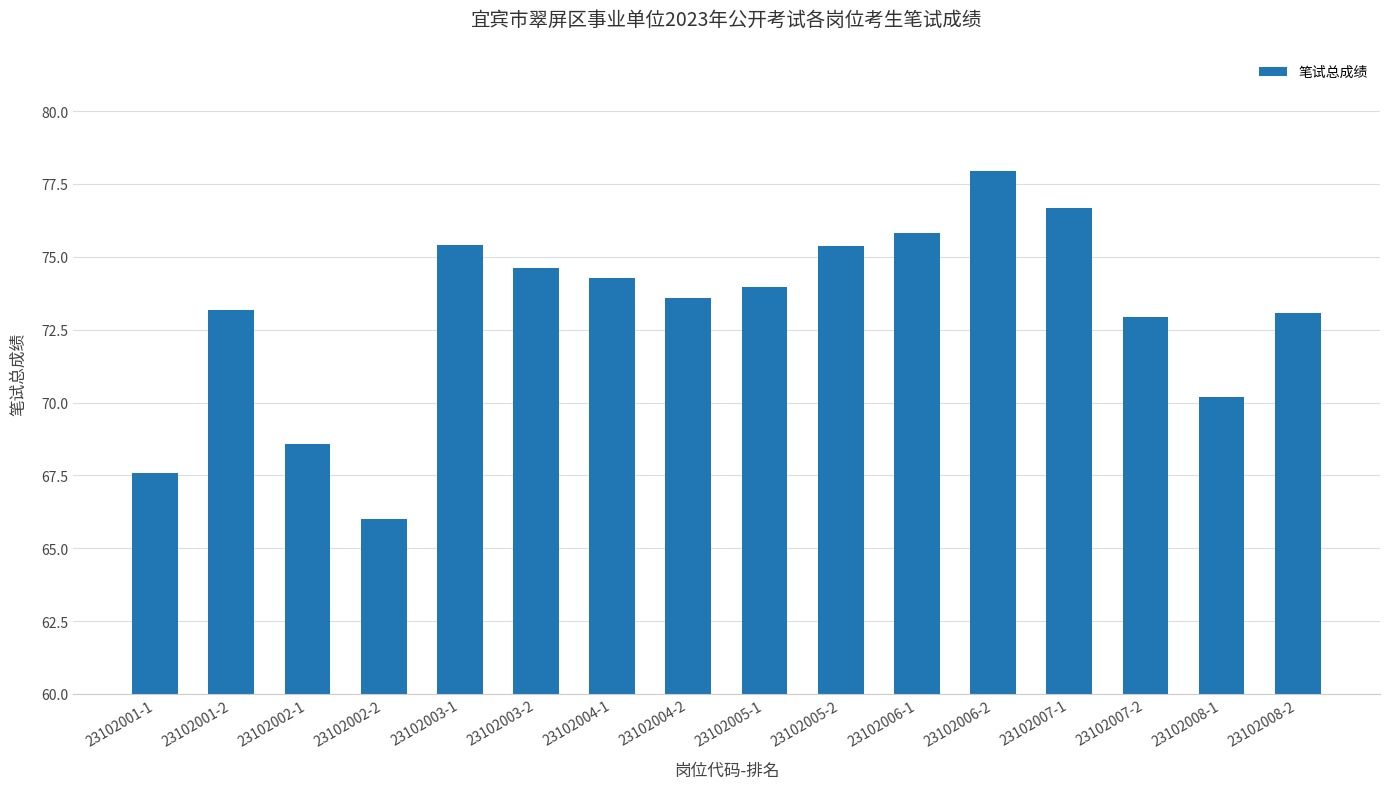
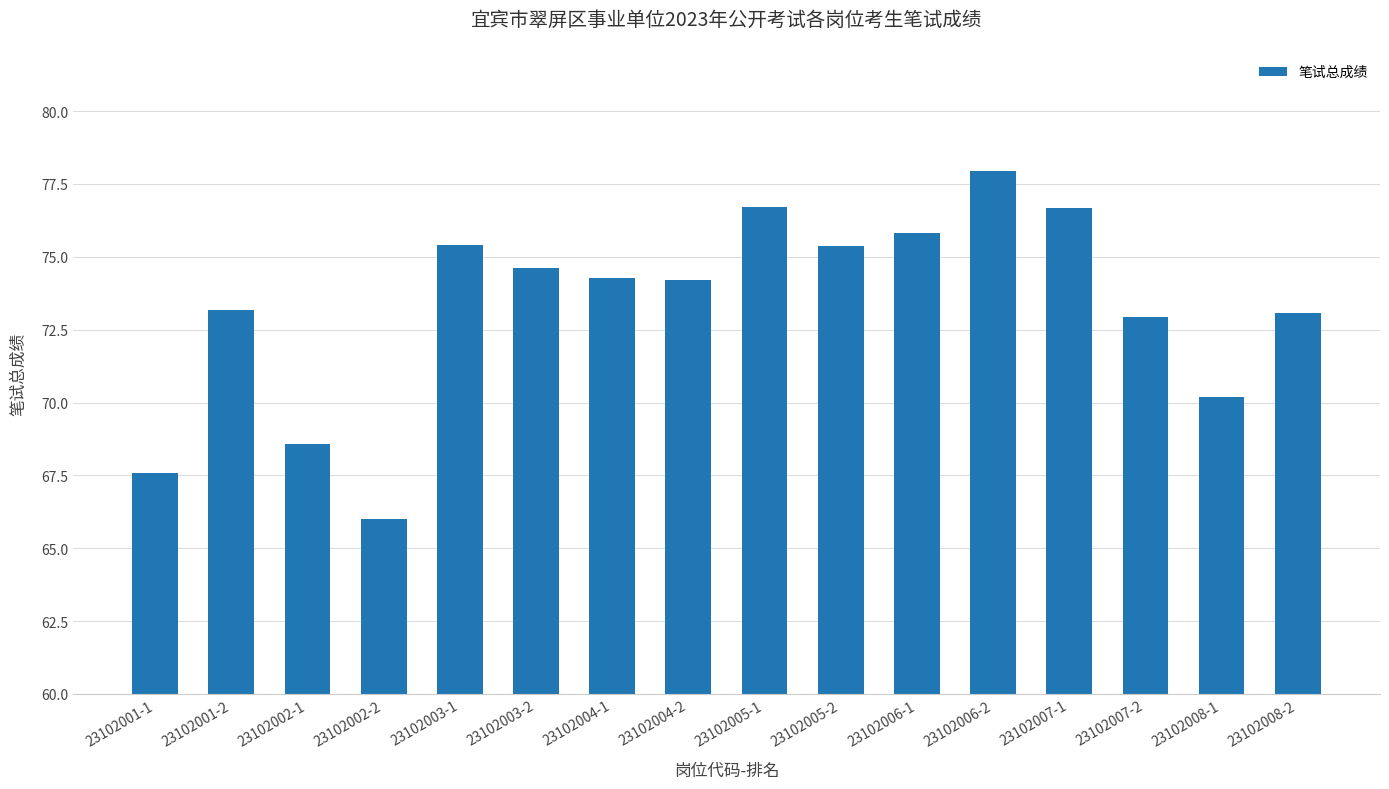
23102004-2: 73.6 -> 74.2
23102005-1: 74.0 -> 76.7
